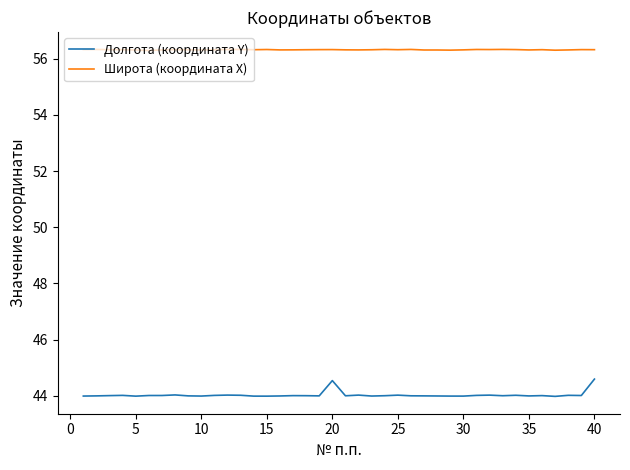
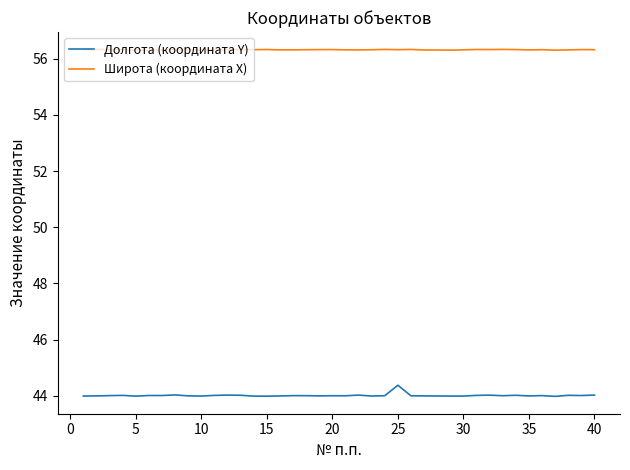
Долгота (координата Y), 20: 44.5 -> 44.0
Долгота (координата Y), 25: 44.0 -> 44.4
Долгота (координата Y), 40: 44.6 -> 44.0
